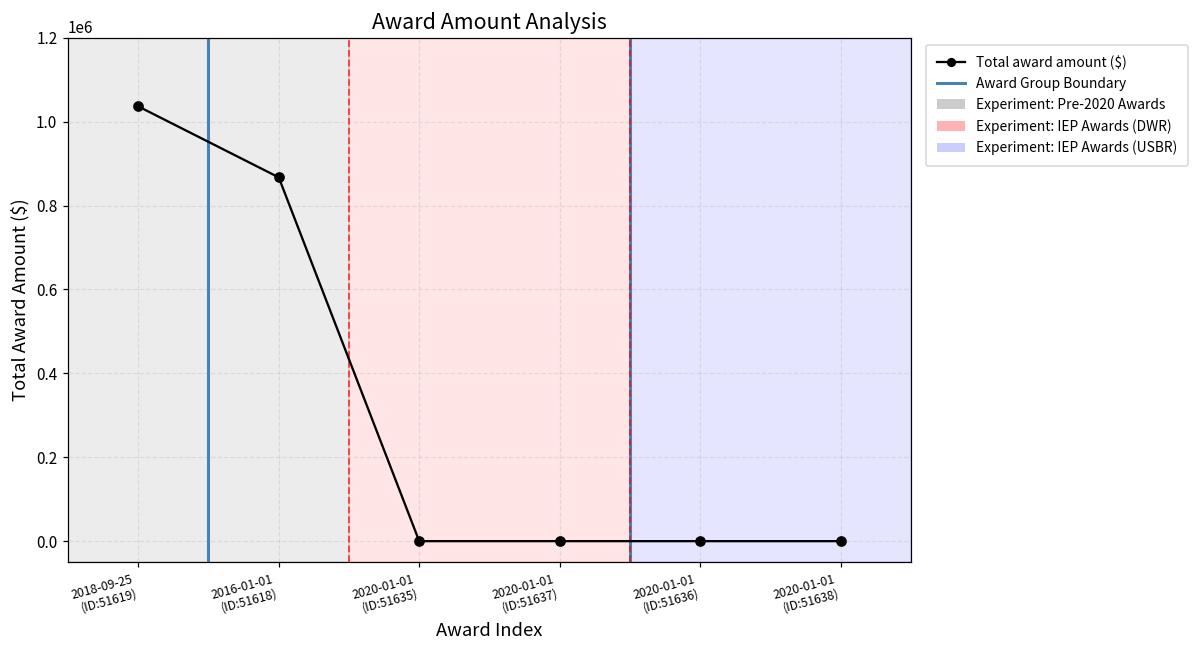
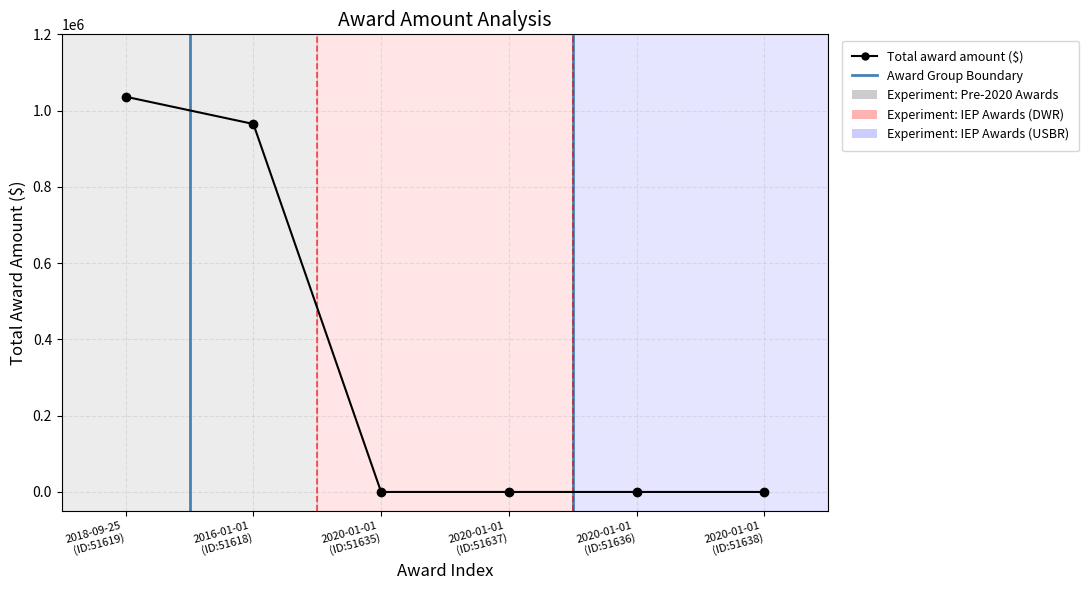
2016-01-01 (ID:51618): 870000 -> 960000
